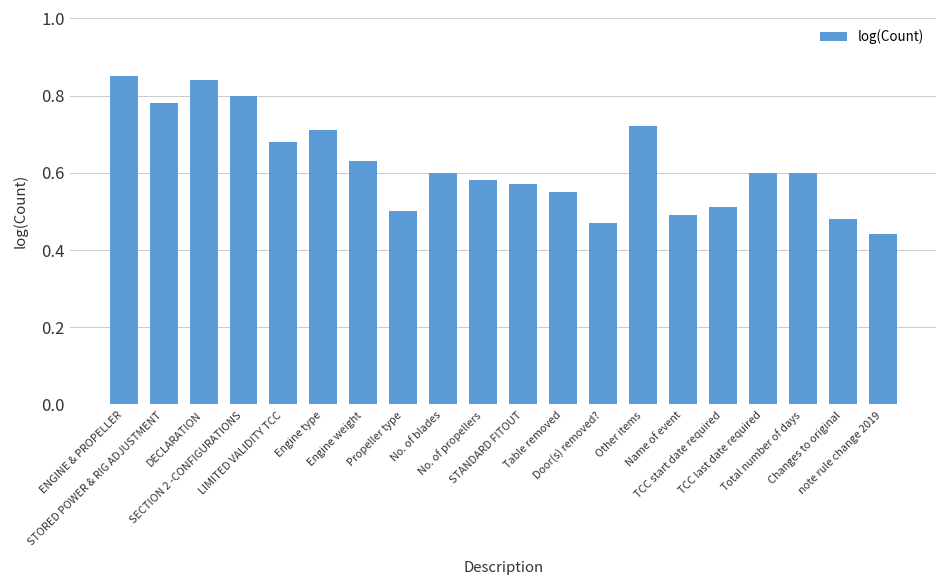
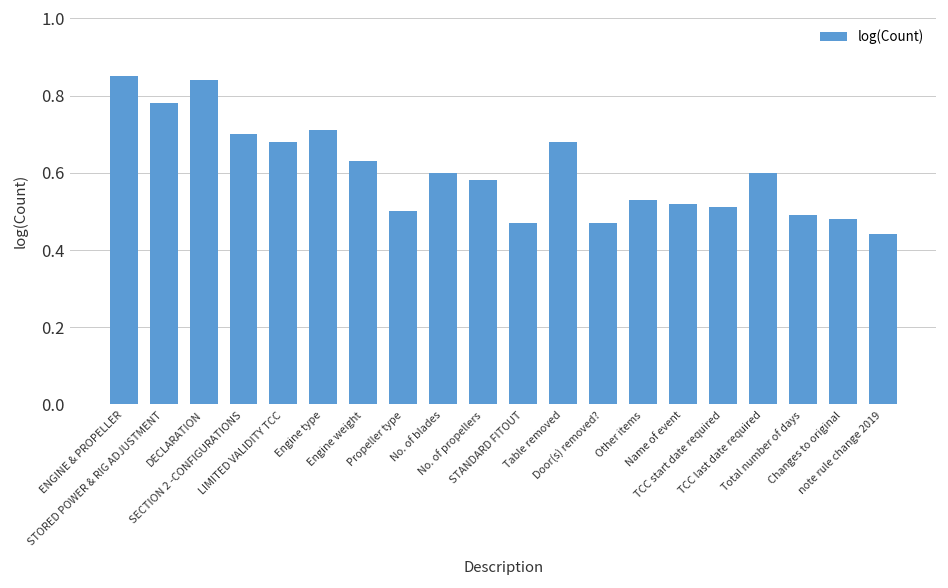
SECTION 2 -CONFIGURATIONS: 0.8 -> 0.7
STANDARD FITOUT: 0.57 -> 0.47
Table removed: 0.55 -> 0.68
Other items: 0.72 -> 0.53
Name of event: 0.49 -> 0.52
Total number of days: 0.60 -> 0.49
